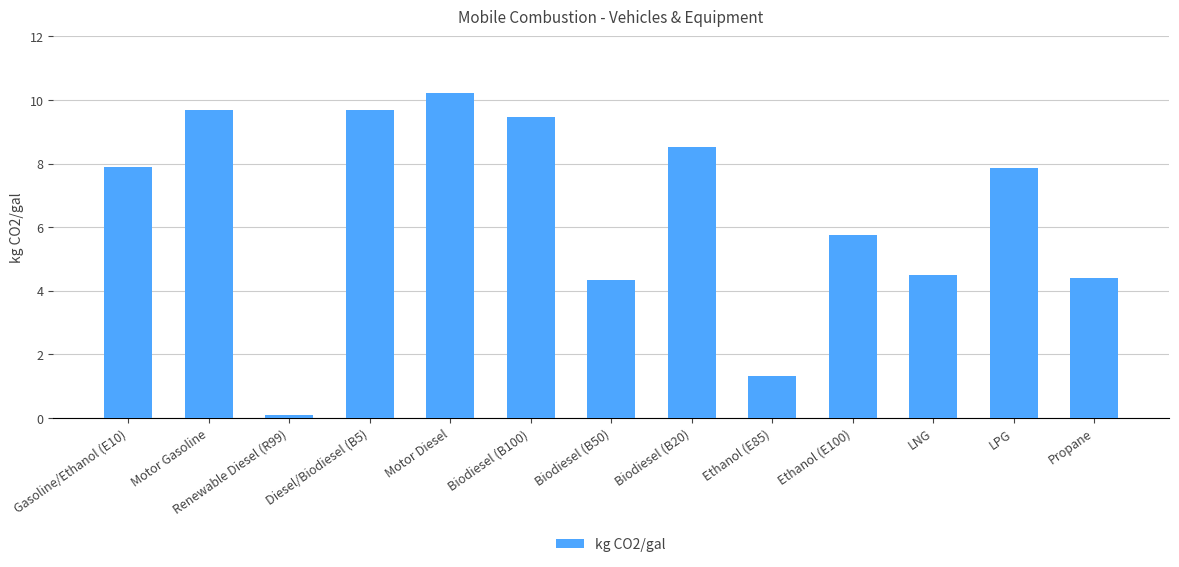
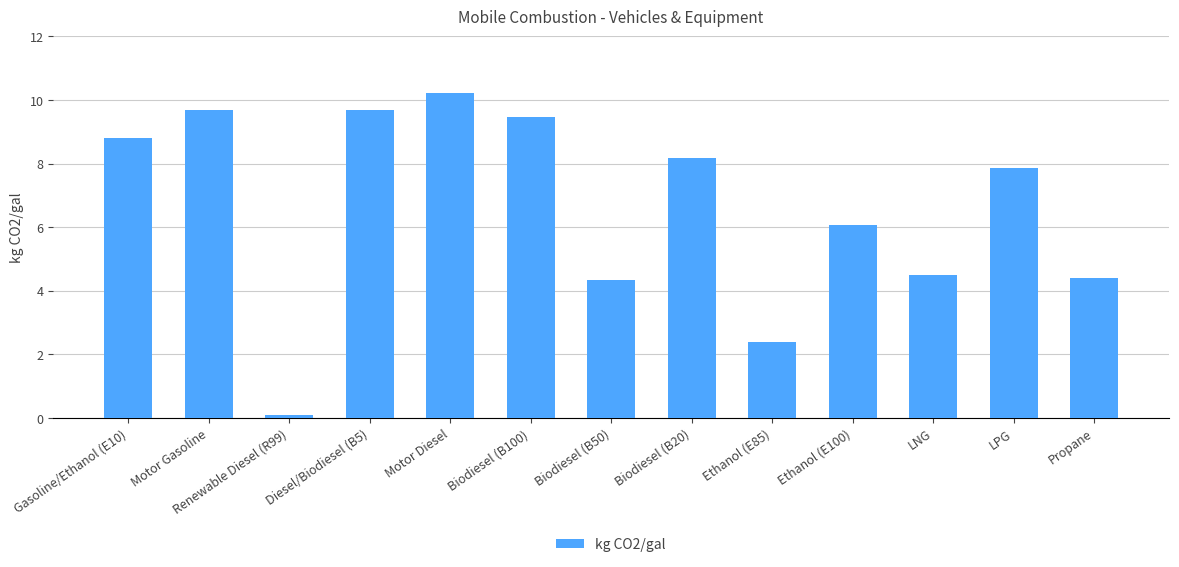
Gasoline/Ethanol (E10): 7.9 -> 8.8
Biodiesel (B20): 8.5 -> 8.2
Ethanol (E85): 1.3 -> 2.4
Ethanol (E100): 5.8 -> 6.1
